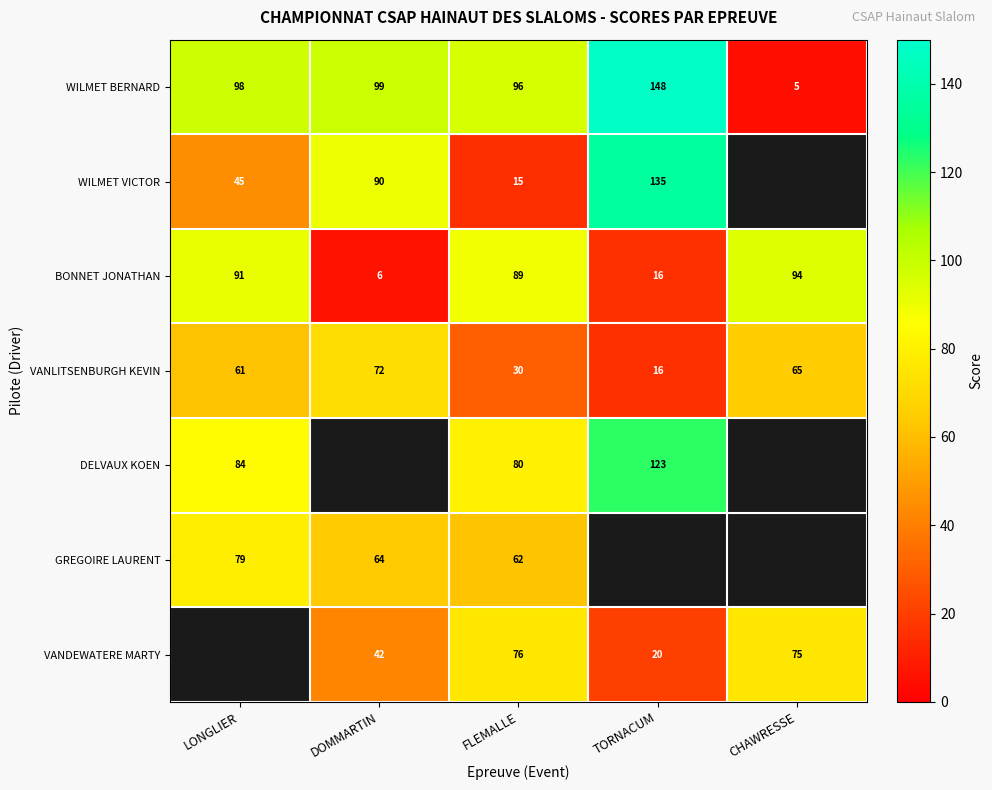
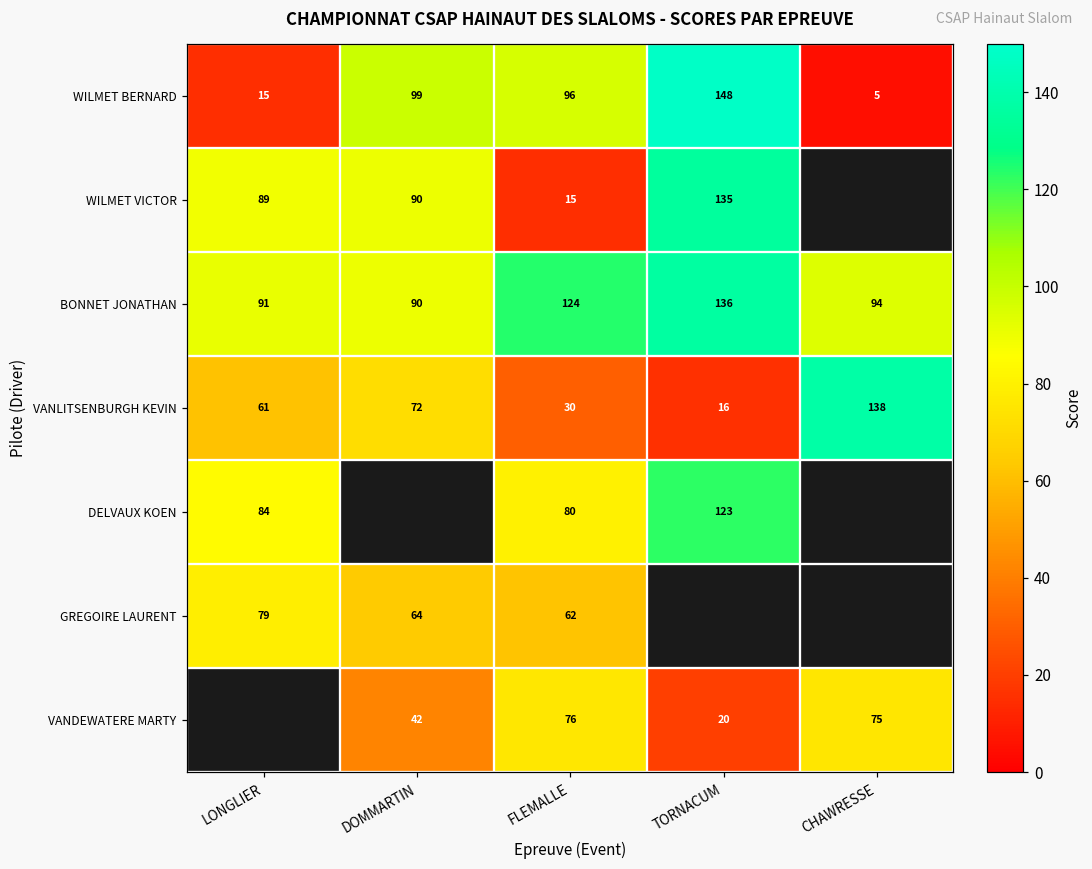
WILMET BERNARD, LONGLIER: 98 -> 15
WILMET VICTOR, LONGLIER: 45 -> 89
BONNET JONATHAN, DOMMARTIN: 6 -> 90
BONNET JONATHAN, FLEMALLE: 89 -> 124
BONNET JONATHAN, TORNACUM: 16 -> 136
VANLITSENBURGH KEVIN, CHAWRESSE: 65 -> 138
